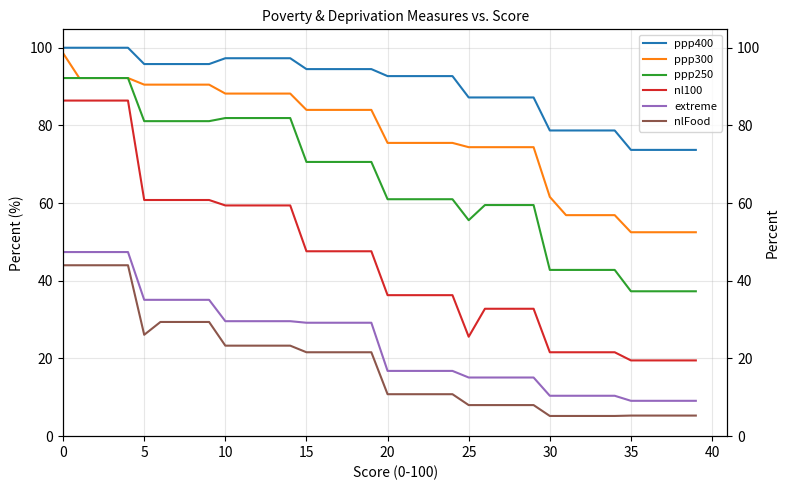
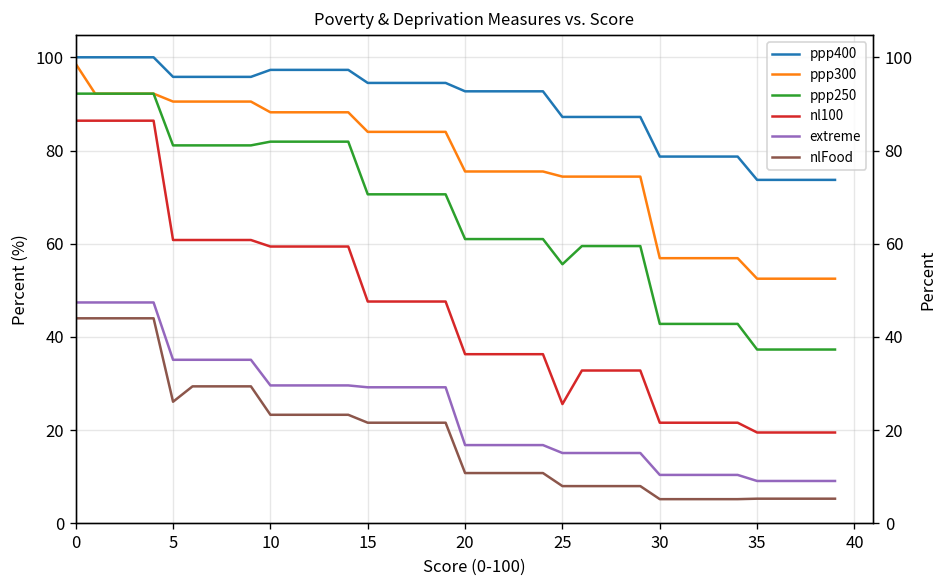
ppp300, 30: 62 -> 57
